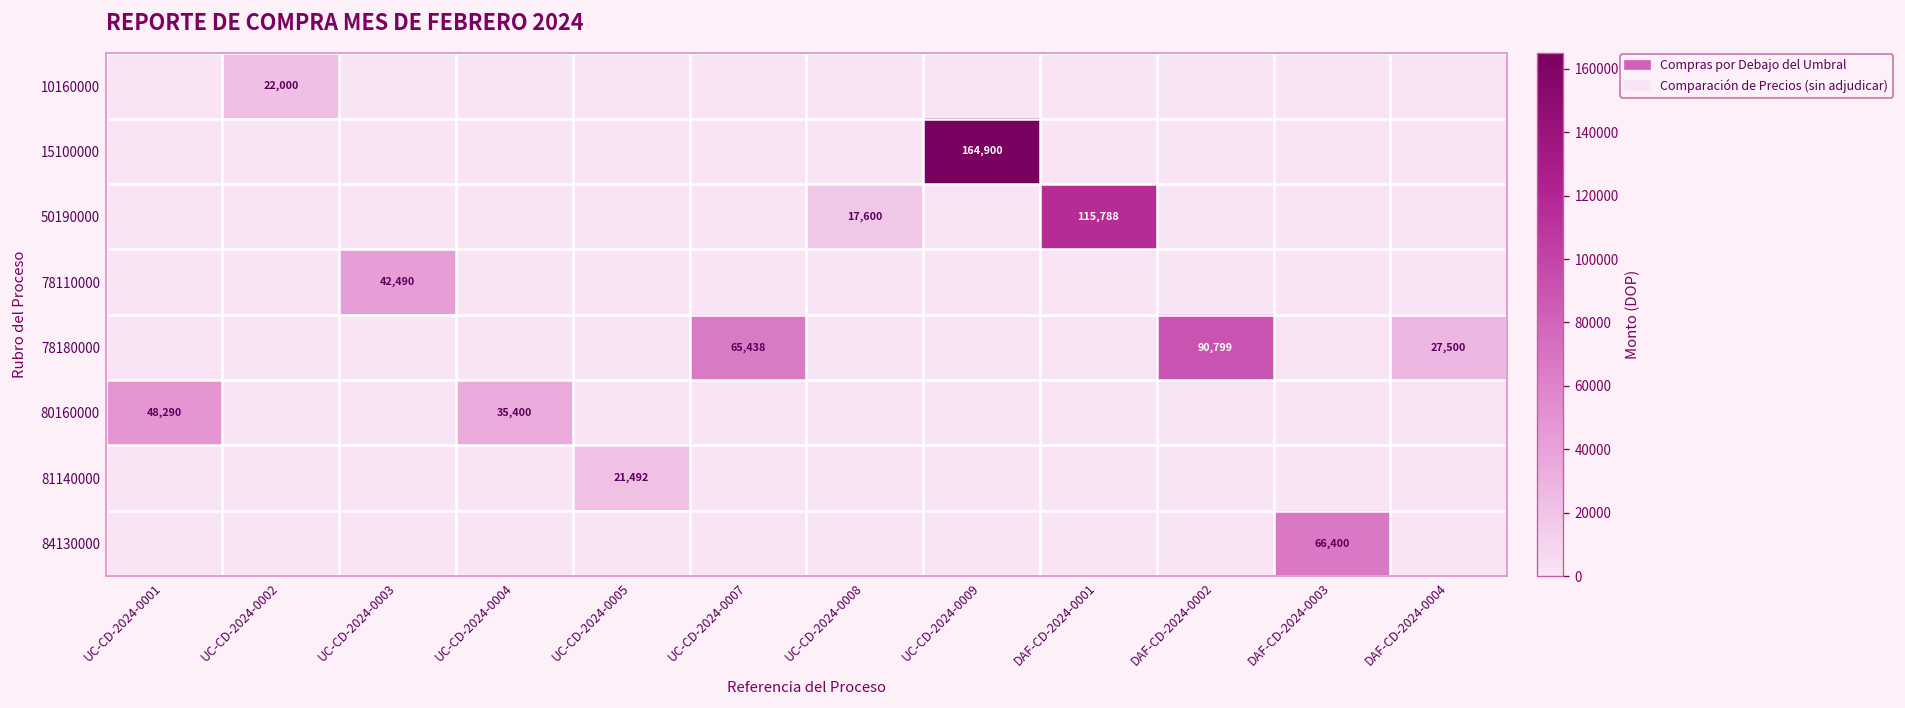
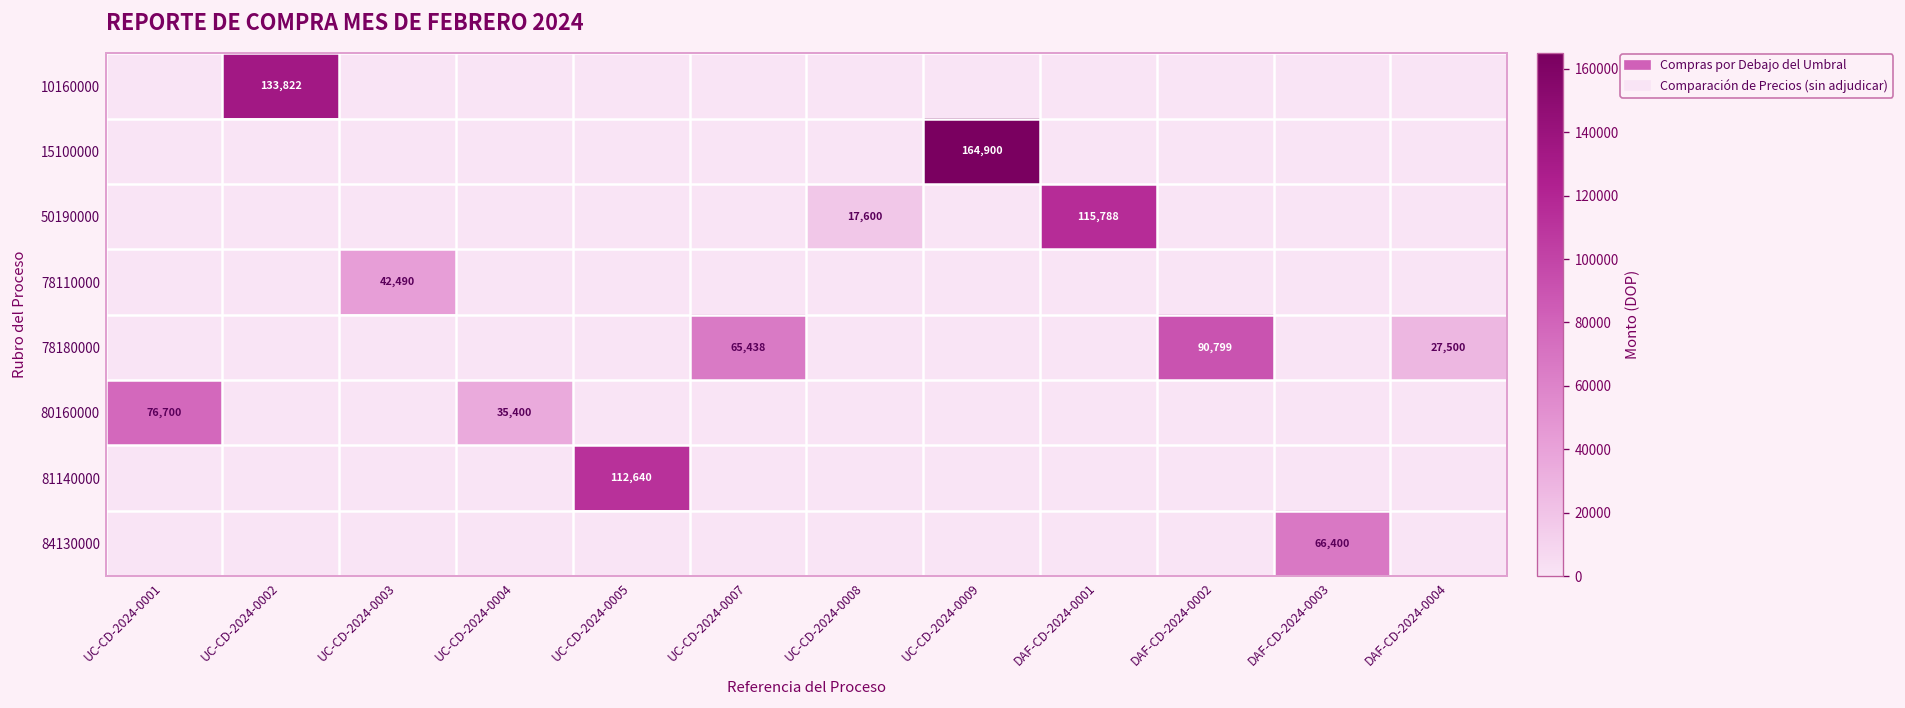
10160000, UC-CD-2024-0002: 22,000 -> 133,822
80160000, UC-CD-2024-0001: 48,290 -> 76,700
81140000, UC-CD-2024-0005: 21,492 -> 112,640
